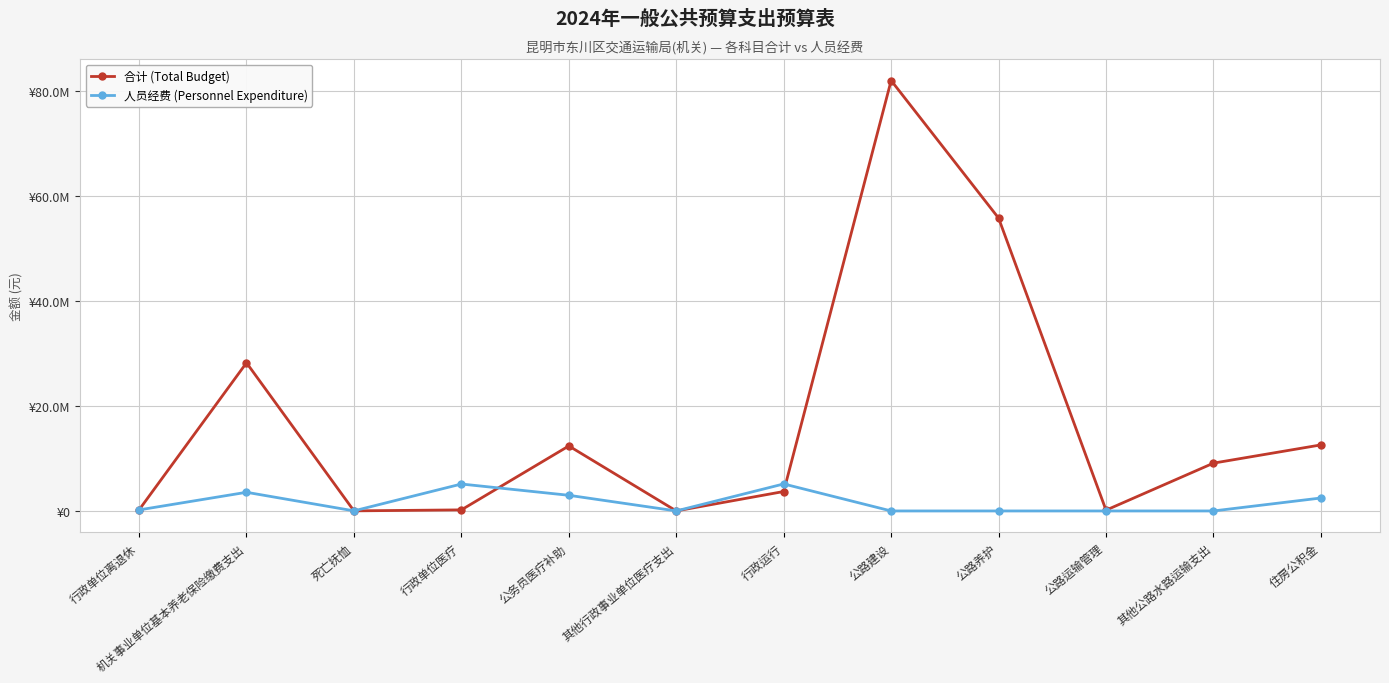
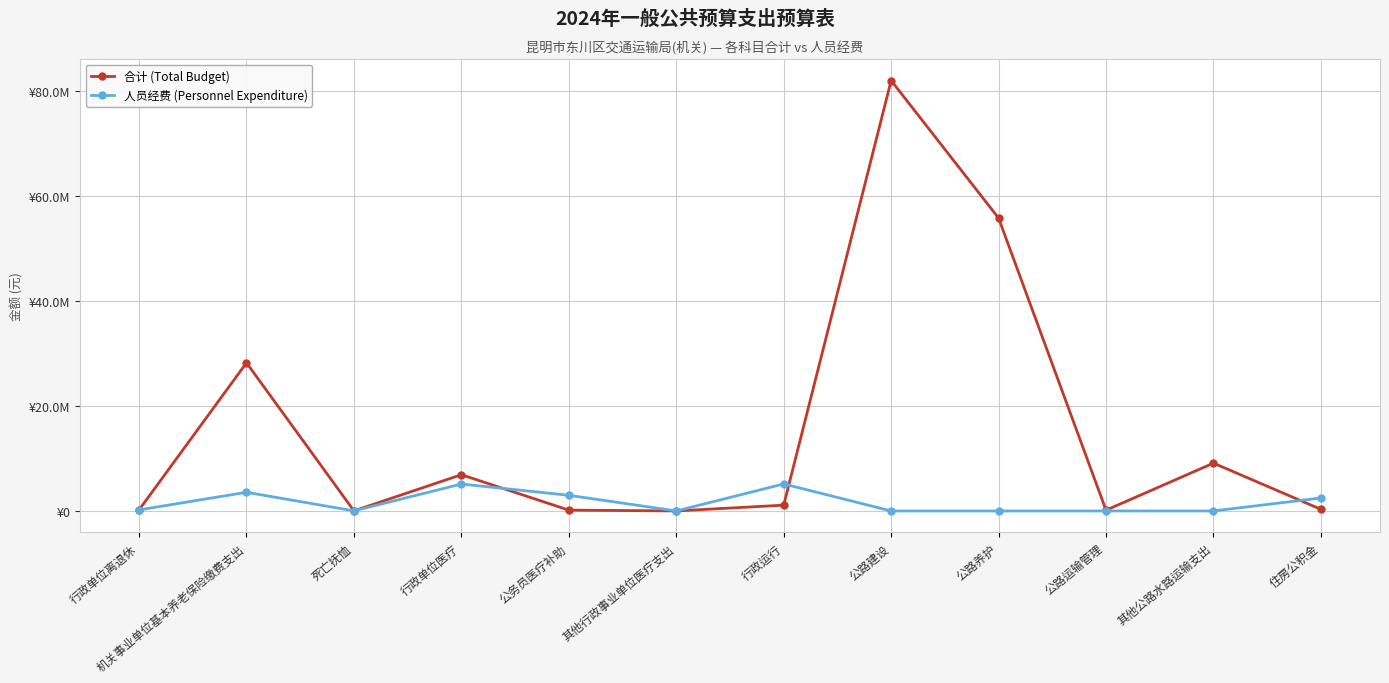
合计 (Total Budget), 行政单位医疗: ¥0 -> ¥7000000
合计 (Total Budget), 公务员医疗补助: ¥12000000 -> ¥0
合计 (Total Budget), 行政运行: ¥4000000 -> ¥1000000
合计 (Total Budget), 住房公积金: ¥13000000 -> ¥0
